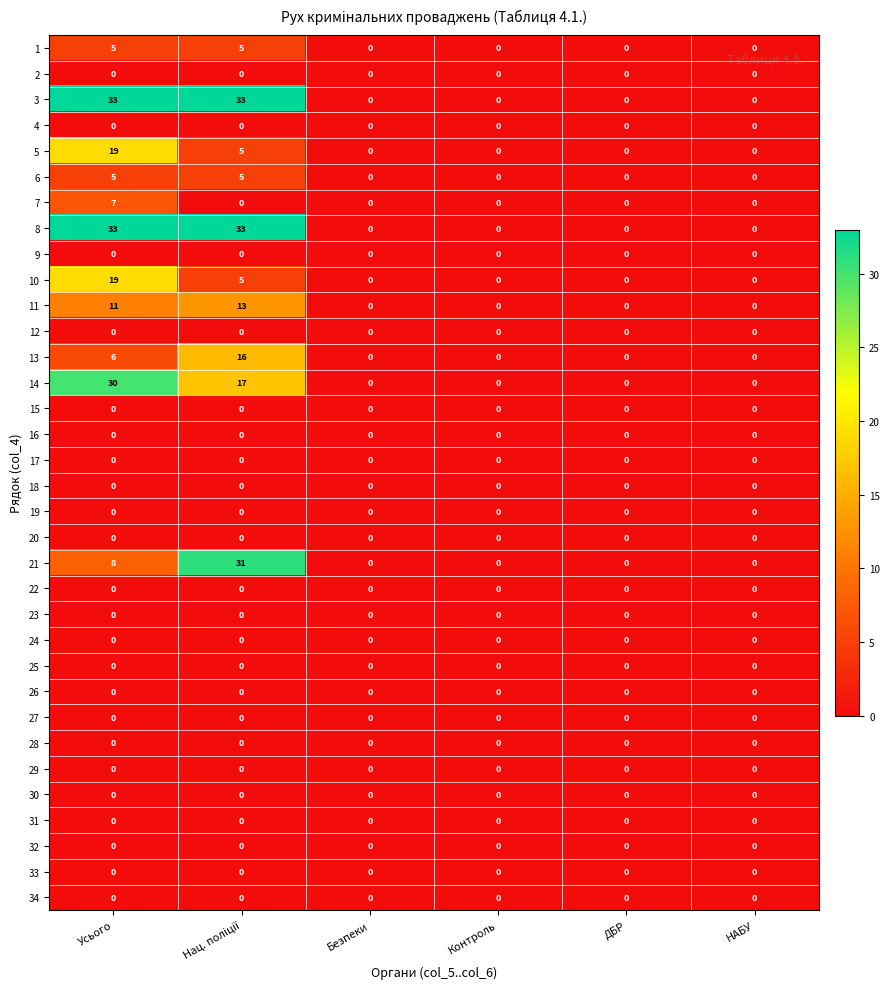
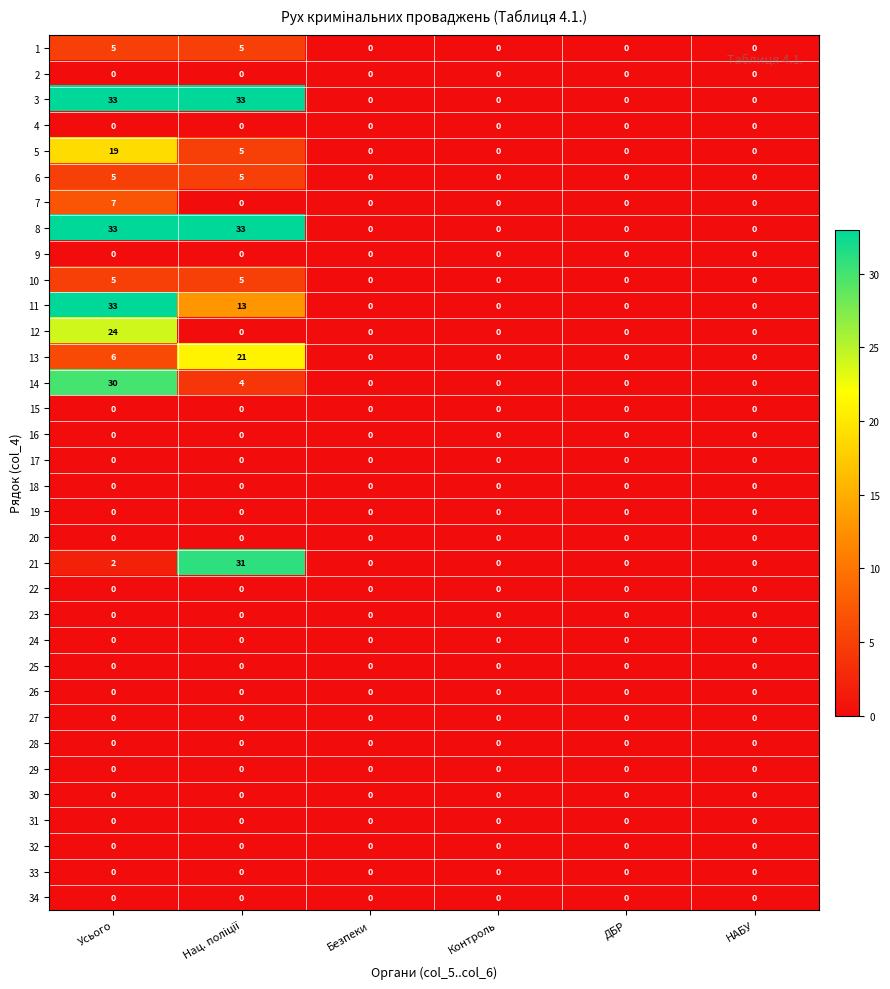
10, Усього: 19 -> 5
11, Усього: 11 -> 33
12, Усього: 0 -> 24
13, Нац. поліції: 16 -> 21
14, Нац. поліції: 17 -> 4
21, Усього: 8 -> 2
